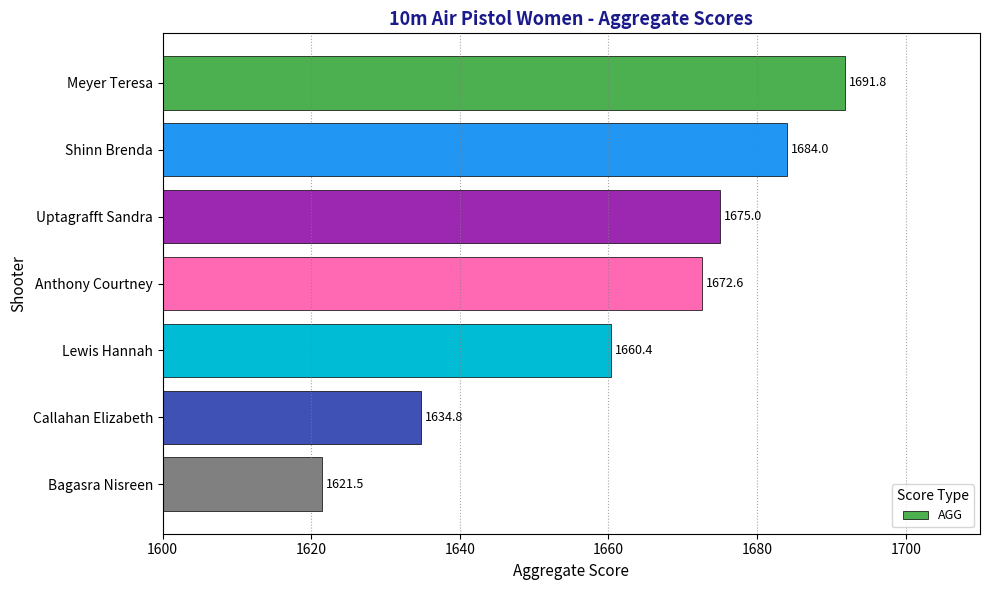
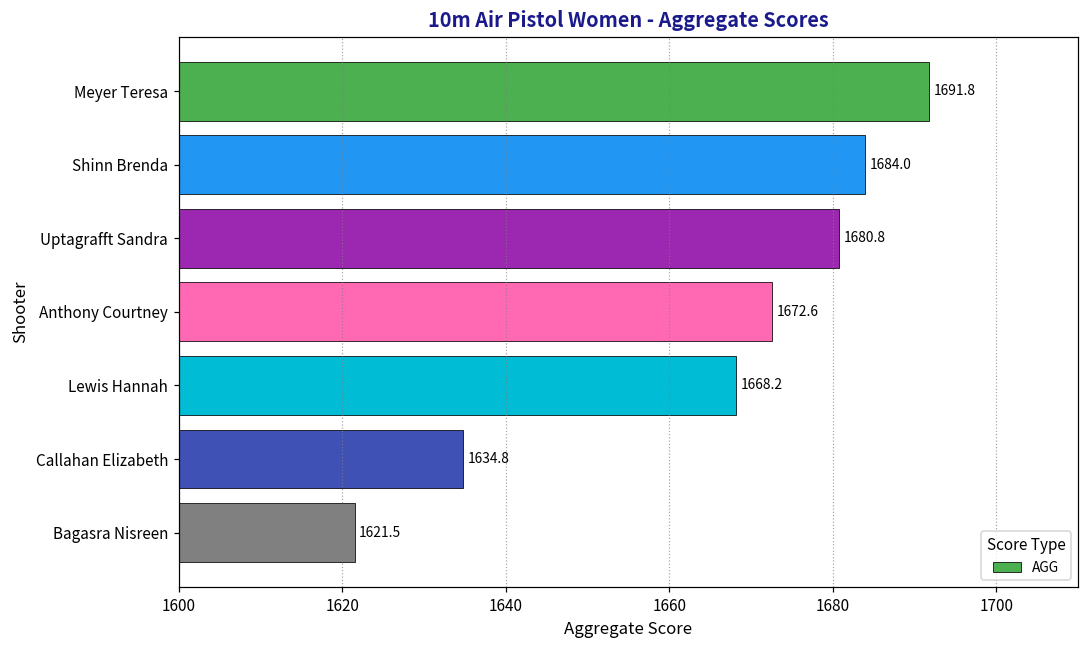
Uptagrafft Sandra: 1675.0 -> 1680.8
Lewis Hannah: 1660.4 -> 1668.2
